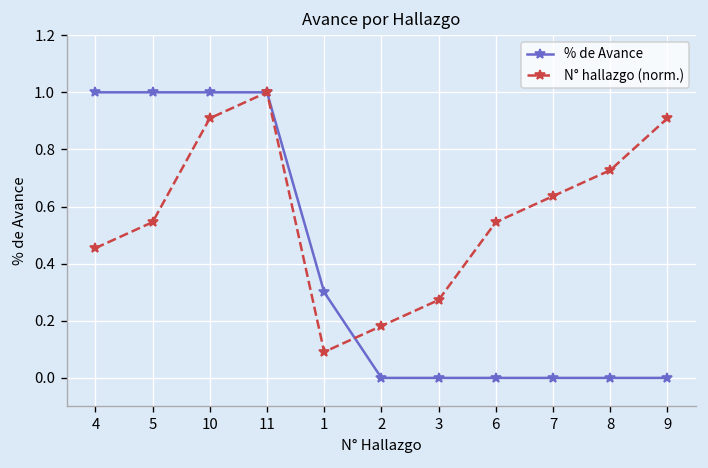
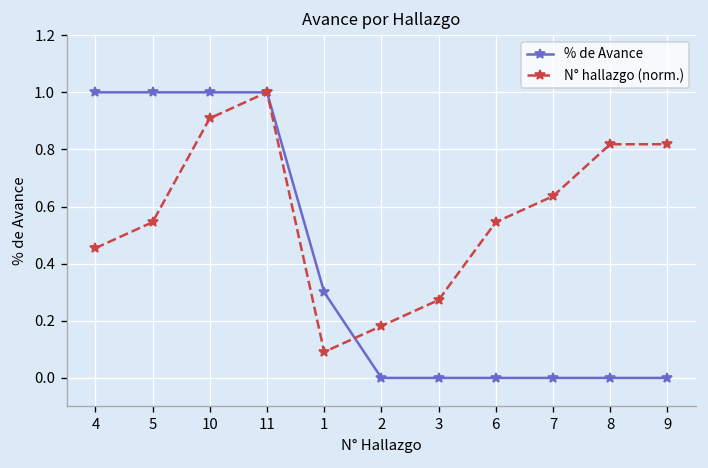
N° hallazgo (norm.), 8: 0.73 -> 0.82
N° hallazgo (norm.), 9: 0.91 -> 0.82
